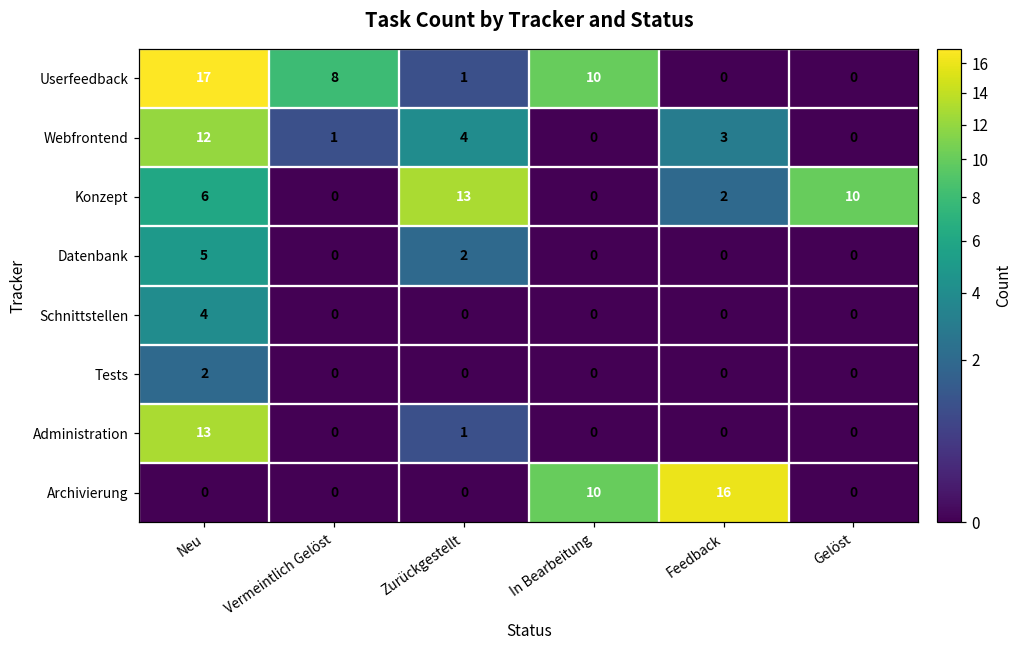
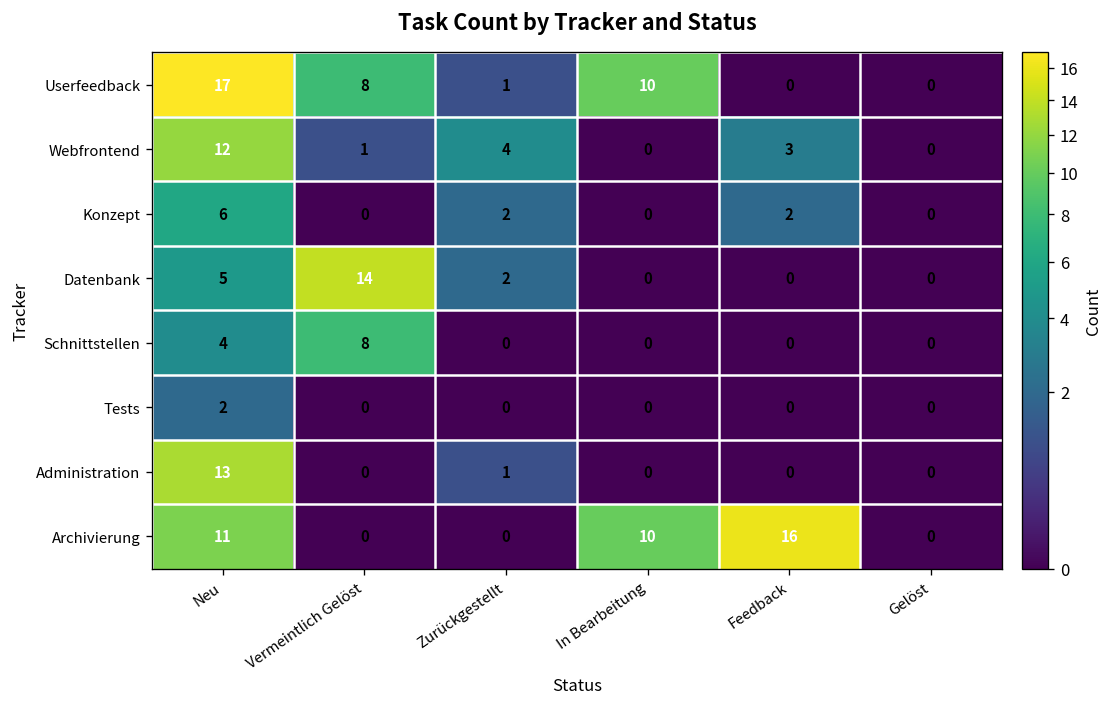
Konzept, Zurückgestellt: 13 -> 2
Konzept, Gelöst: 10 -> 0
Datenbank, Vermeintlich Gelöst: 0 -> 14
Schnittstellen, Vermeintlich Gelöst: 0 -> 8
Archivierung, Neu: 0 -> 11
